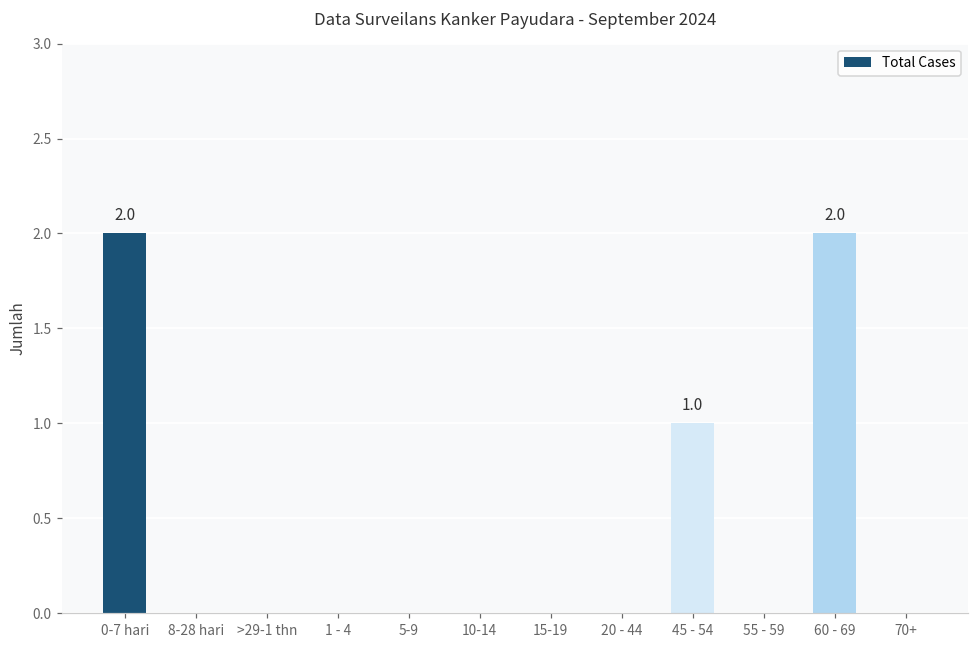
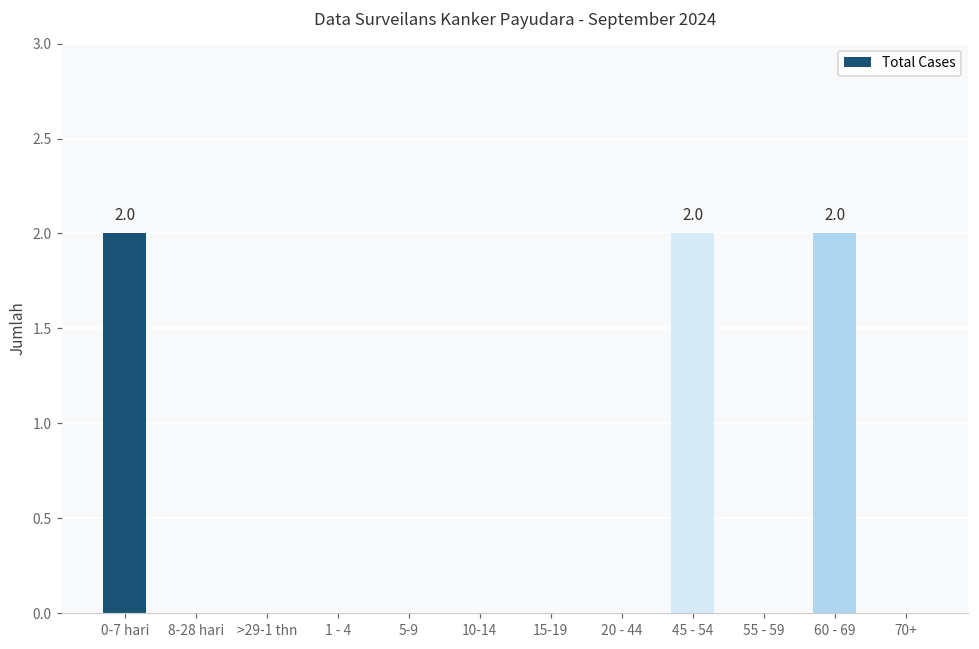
45 - 54: 1.0 -> 2.0
